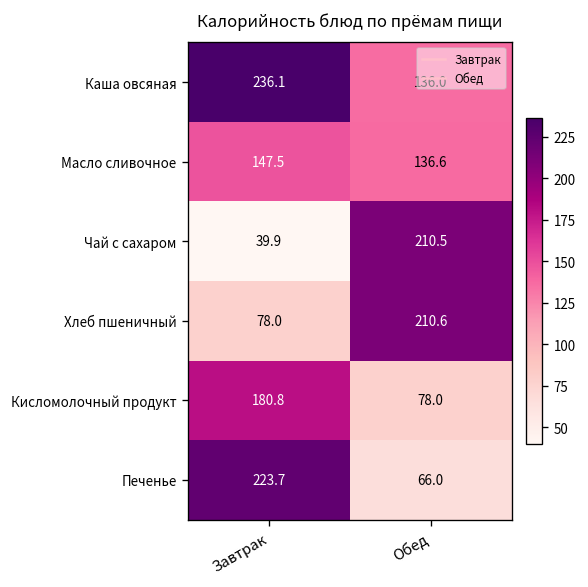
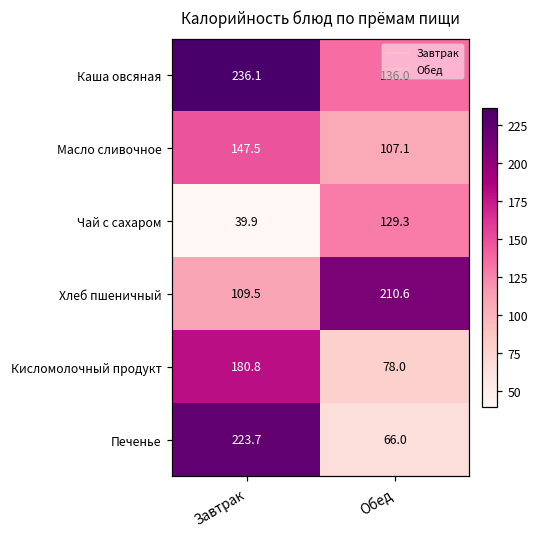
Масло сливочное, Обед: 136.6 -> 107.1
Чай с сахаром, Обед: 210.5 -> 129.3
Хлеб пшеничный, Завтрак: 78.0 -> 109.5
